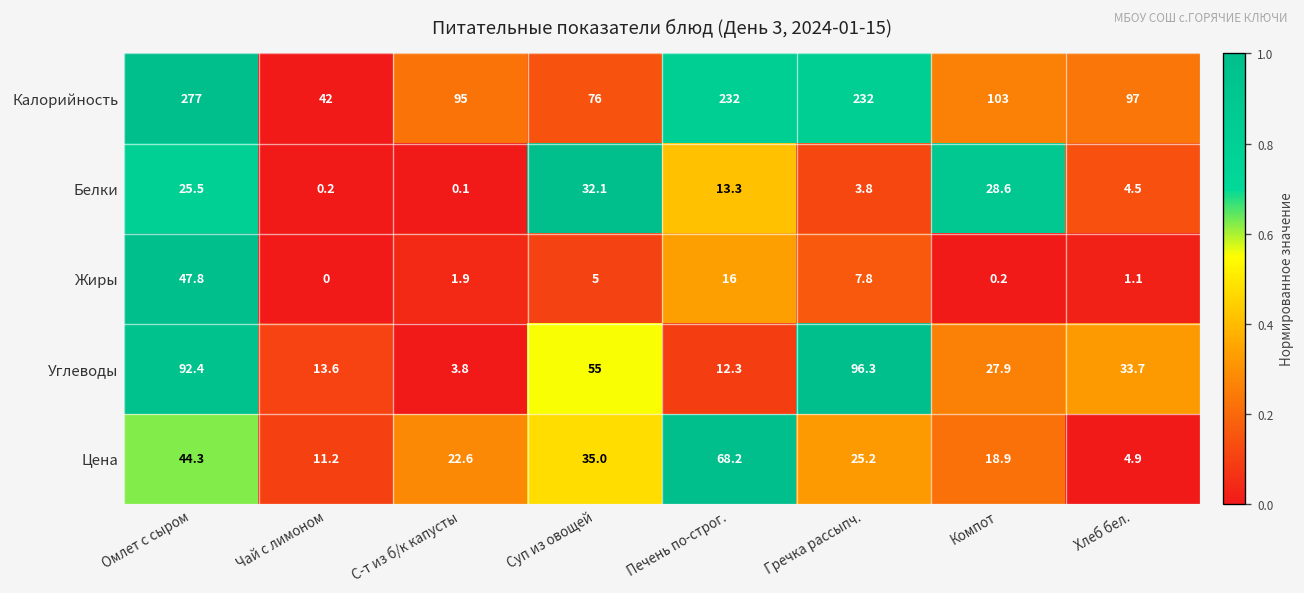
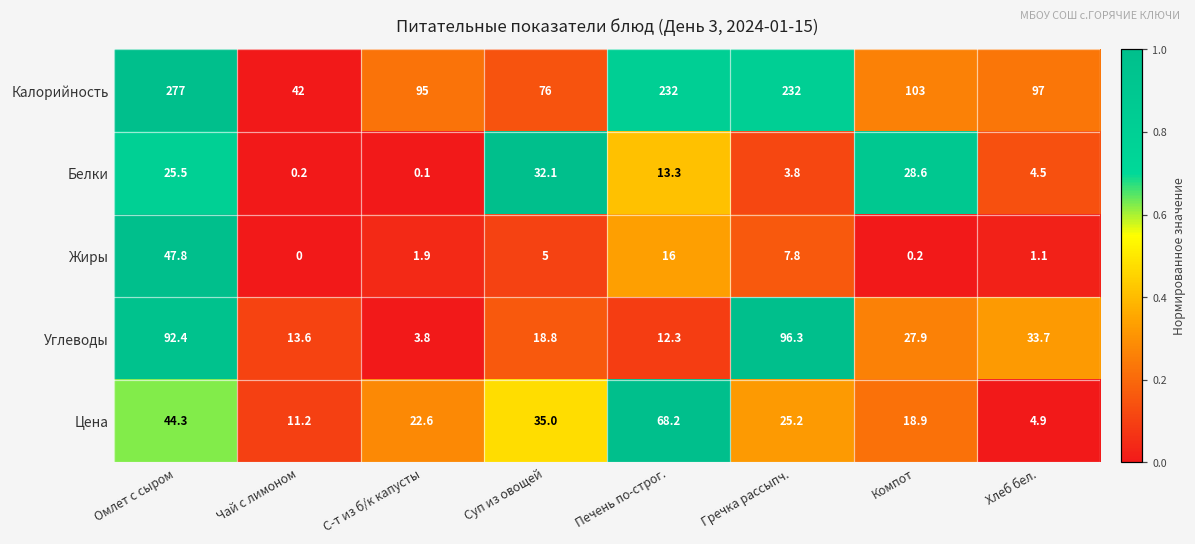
Углеводы, Суп из овощей: 55 -> 18.8
